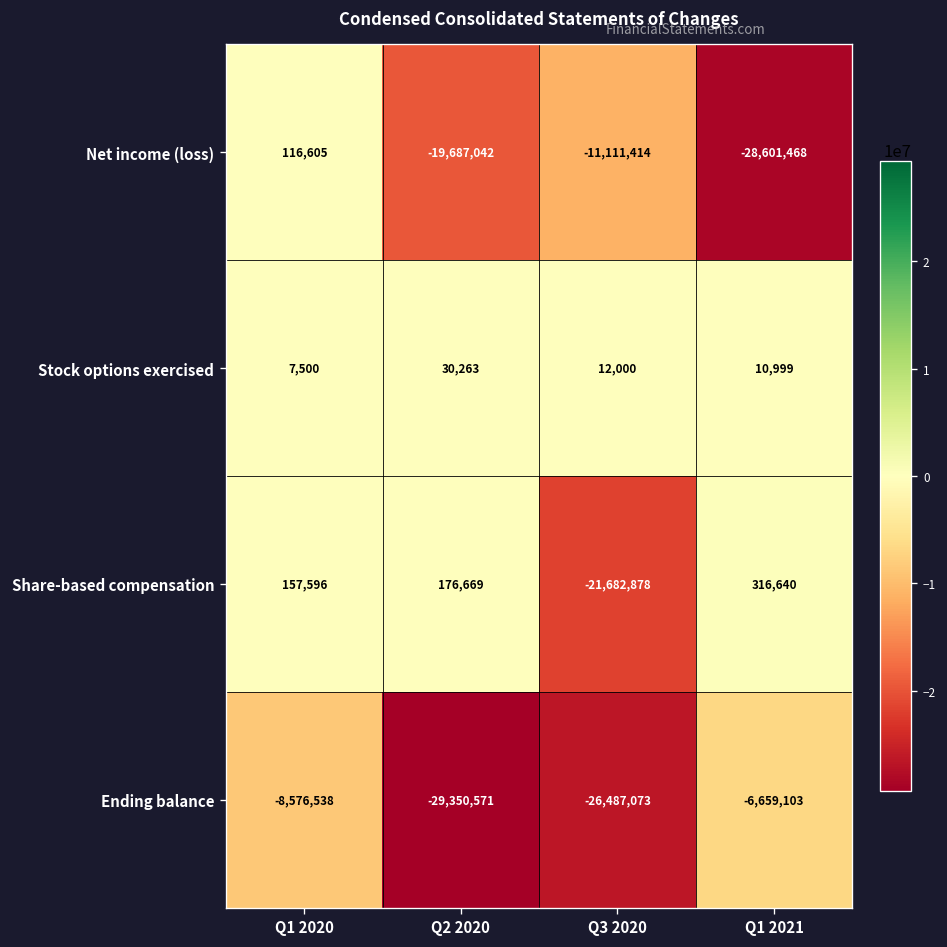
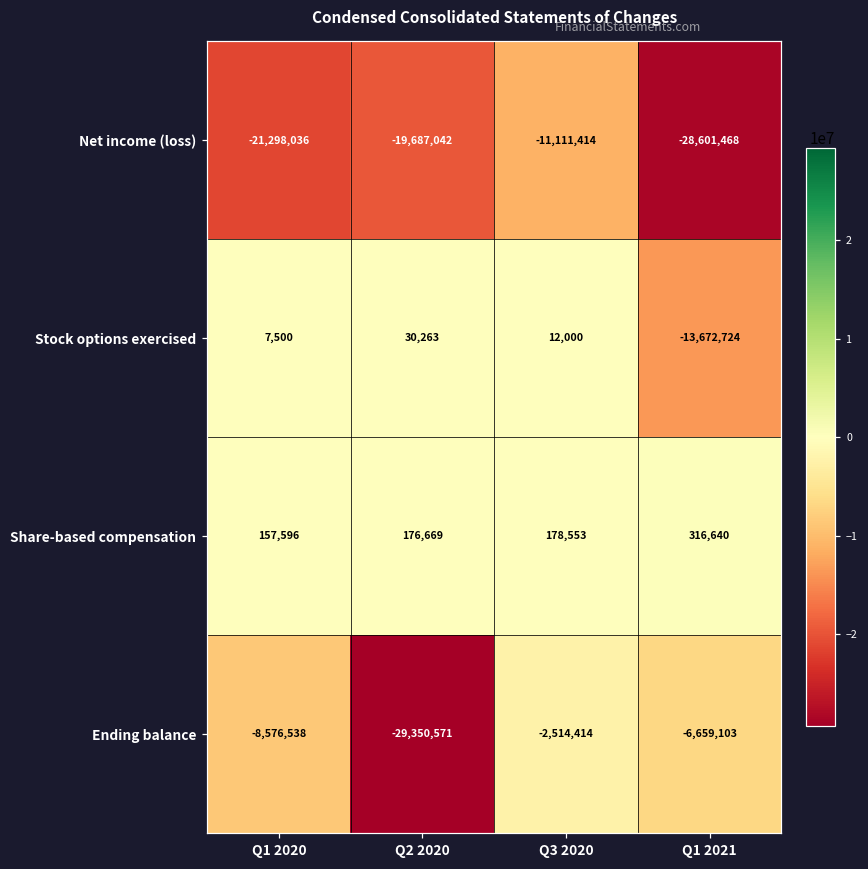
Net income (loss), Q1 2020: 116,605 -> -21,298,036
Stock options exercised, Q1 2021: 10,999 -> -13,672,724
Share-based compensation, Q3 2020: -21,682,878 -> 178,553
Ending balance, Q3 2020: -26,487,073 -> -2,514,414
